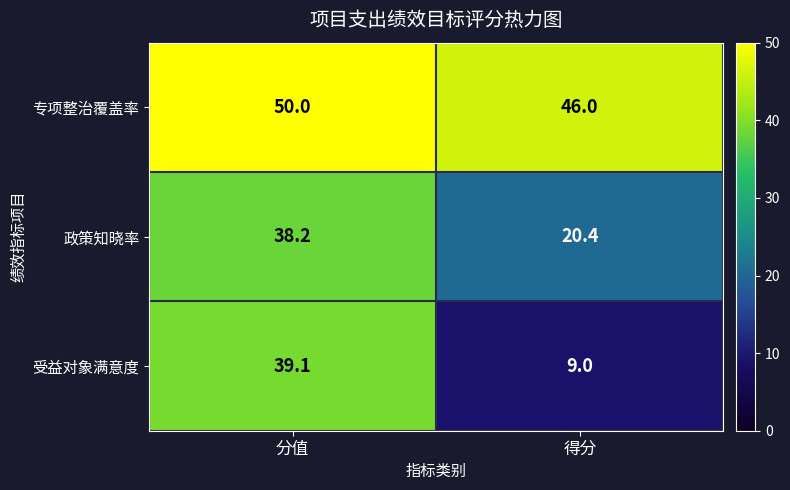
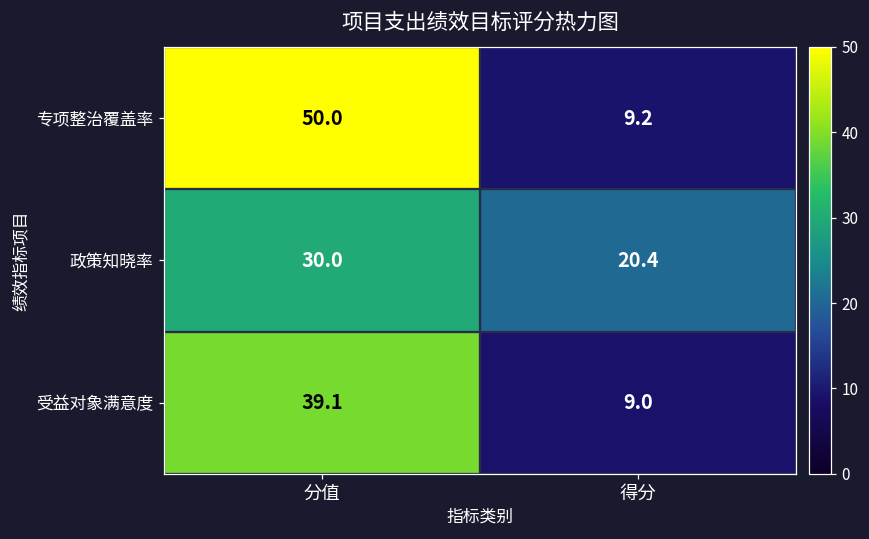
专项整治覆盖率, 得分: 46.0 -> 9.2
政策知晓率, 分值: 38.2 -> 30.0
